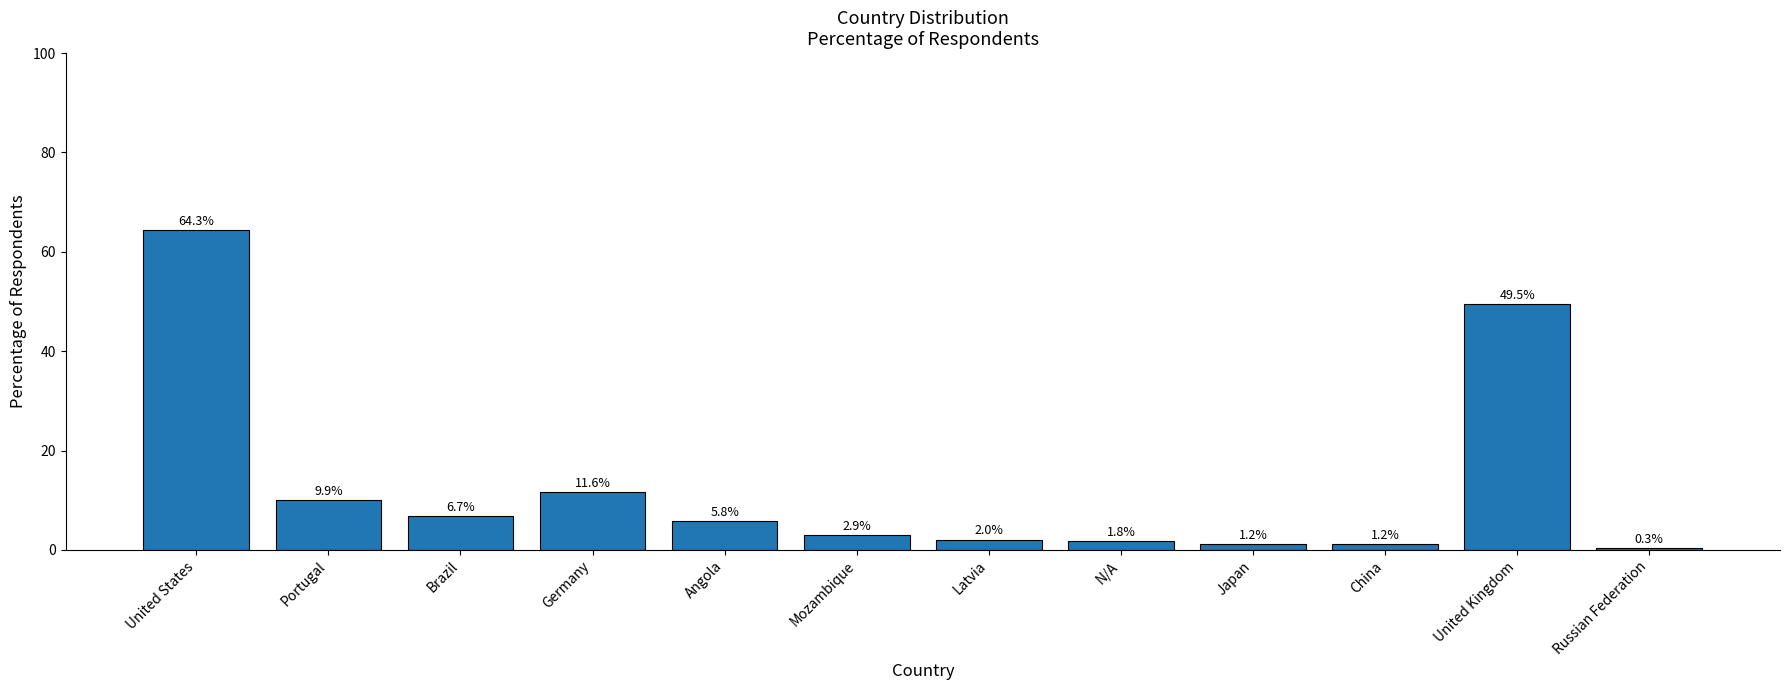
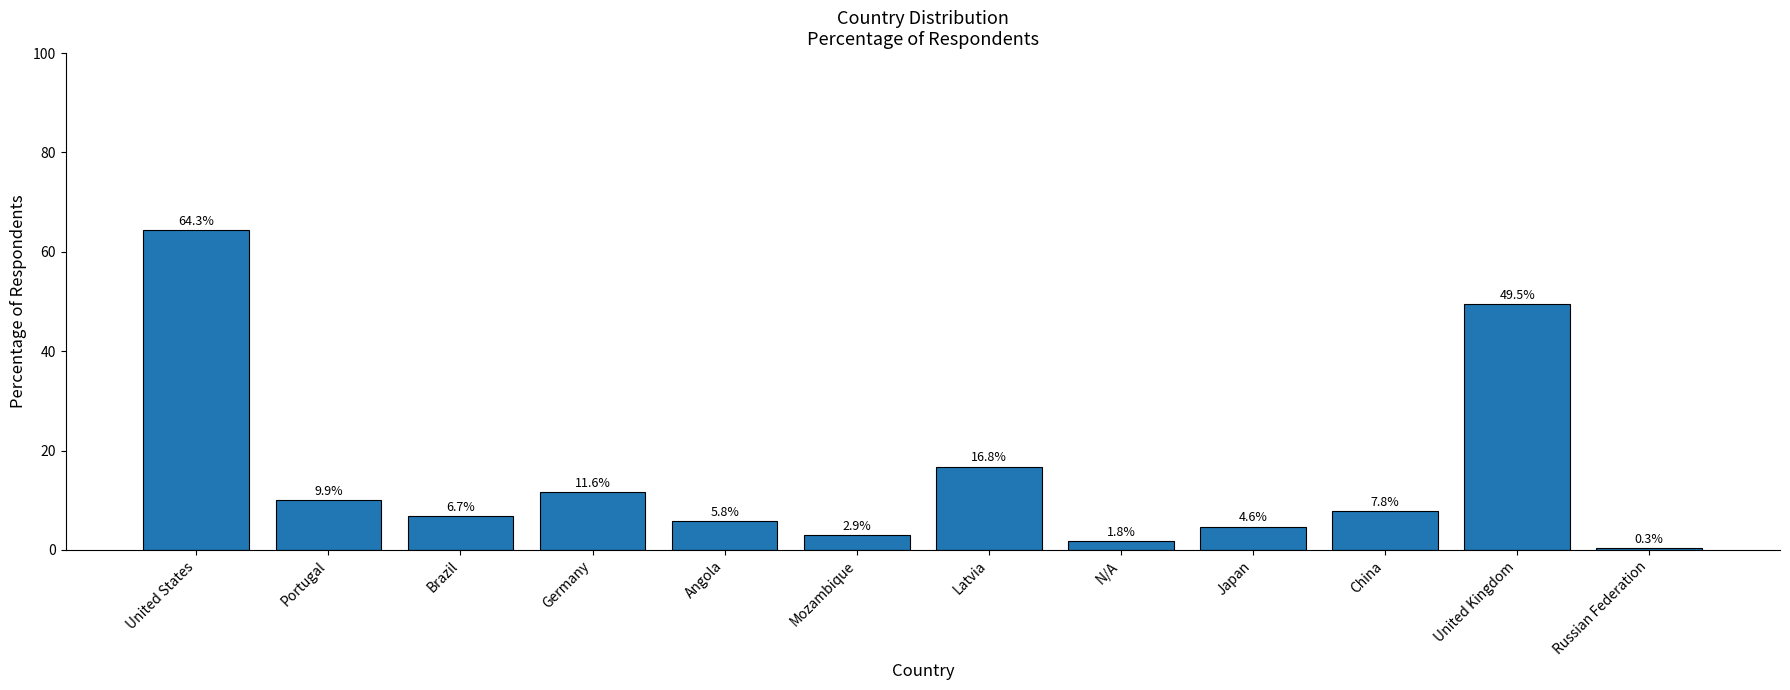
Latvia: 2.0% -> 16.8%
Japan: 1.2% -> 4.6%
China: 1.2% -> 7.8%
